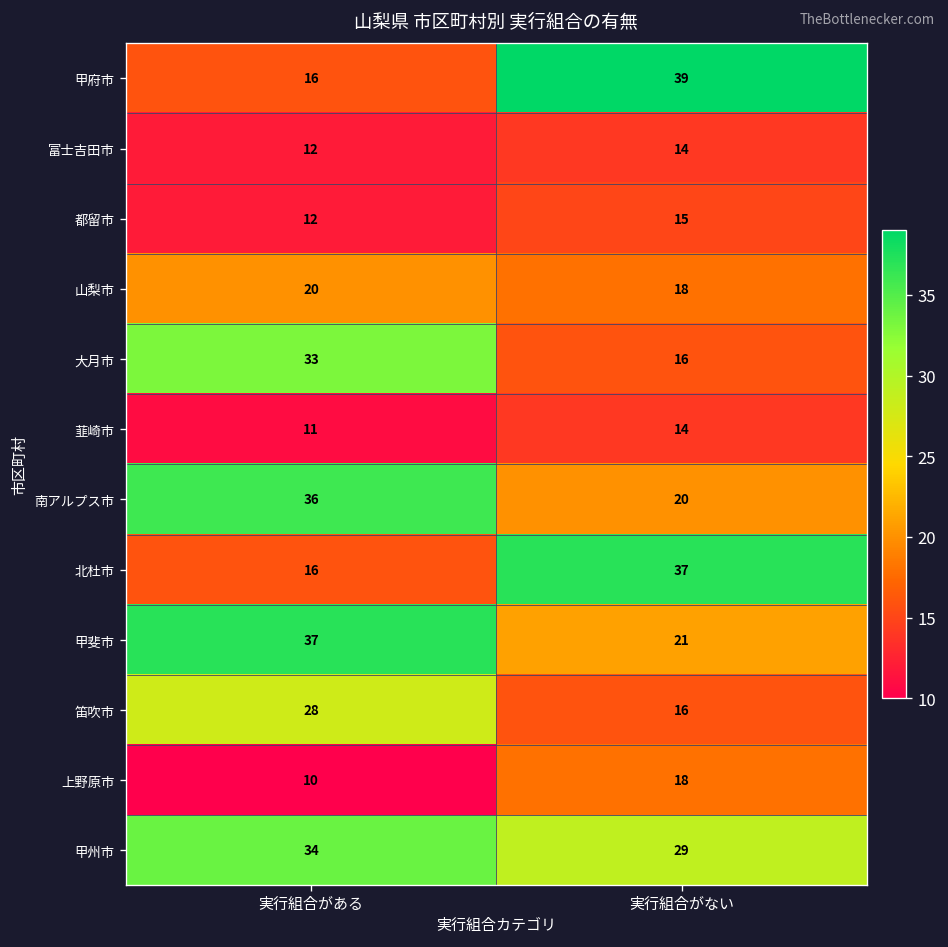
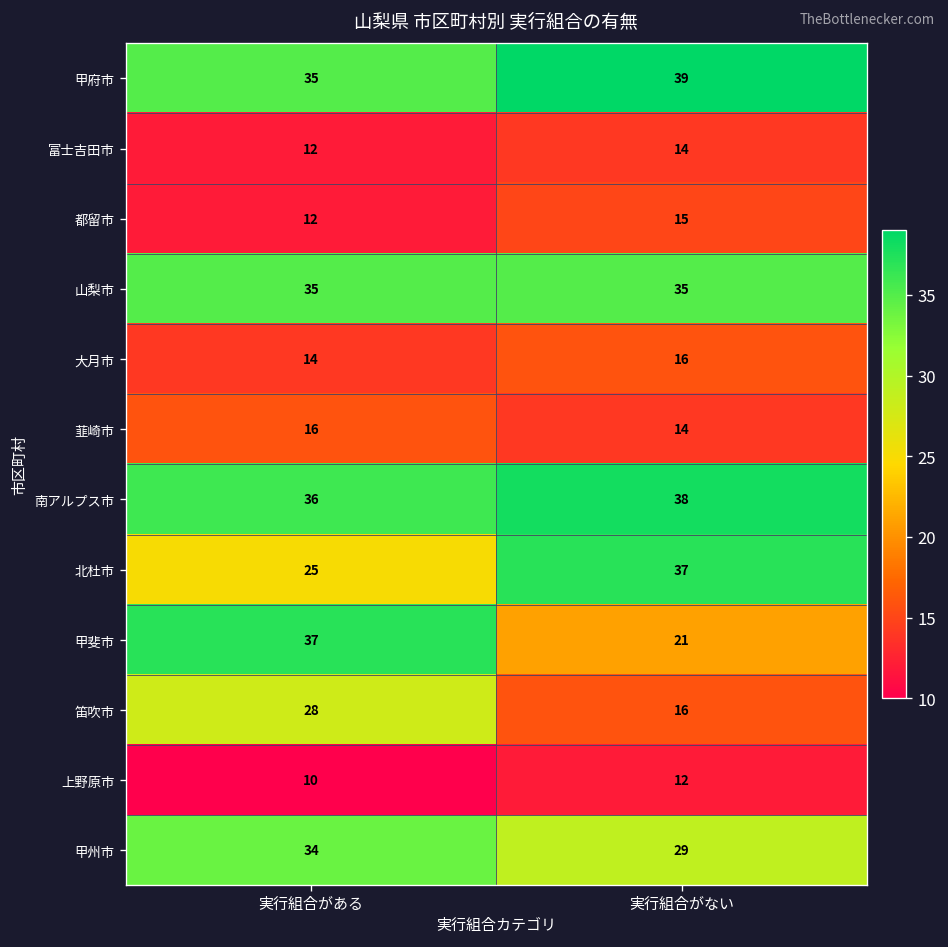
甲府市, 実行組合がある: 16 -> 35
山梨市, 実行組合がある: 20 -> 35
山梨市, 実行組合がない: 18 -> 35
大月市, 実行組合がある: 33 -> 14
韮崎市, 実行組合がある: 11 -> 16
南アルプス市, 実行組合がない: 20 -> 38
北杜市, 実行組合がある: 16 -> 25
上野原市, 実行組合がない: 18 -> 12
